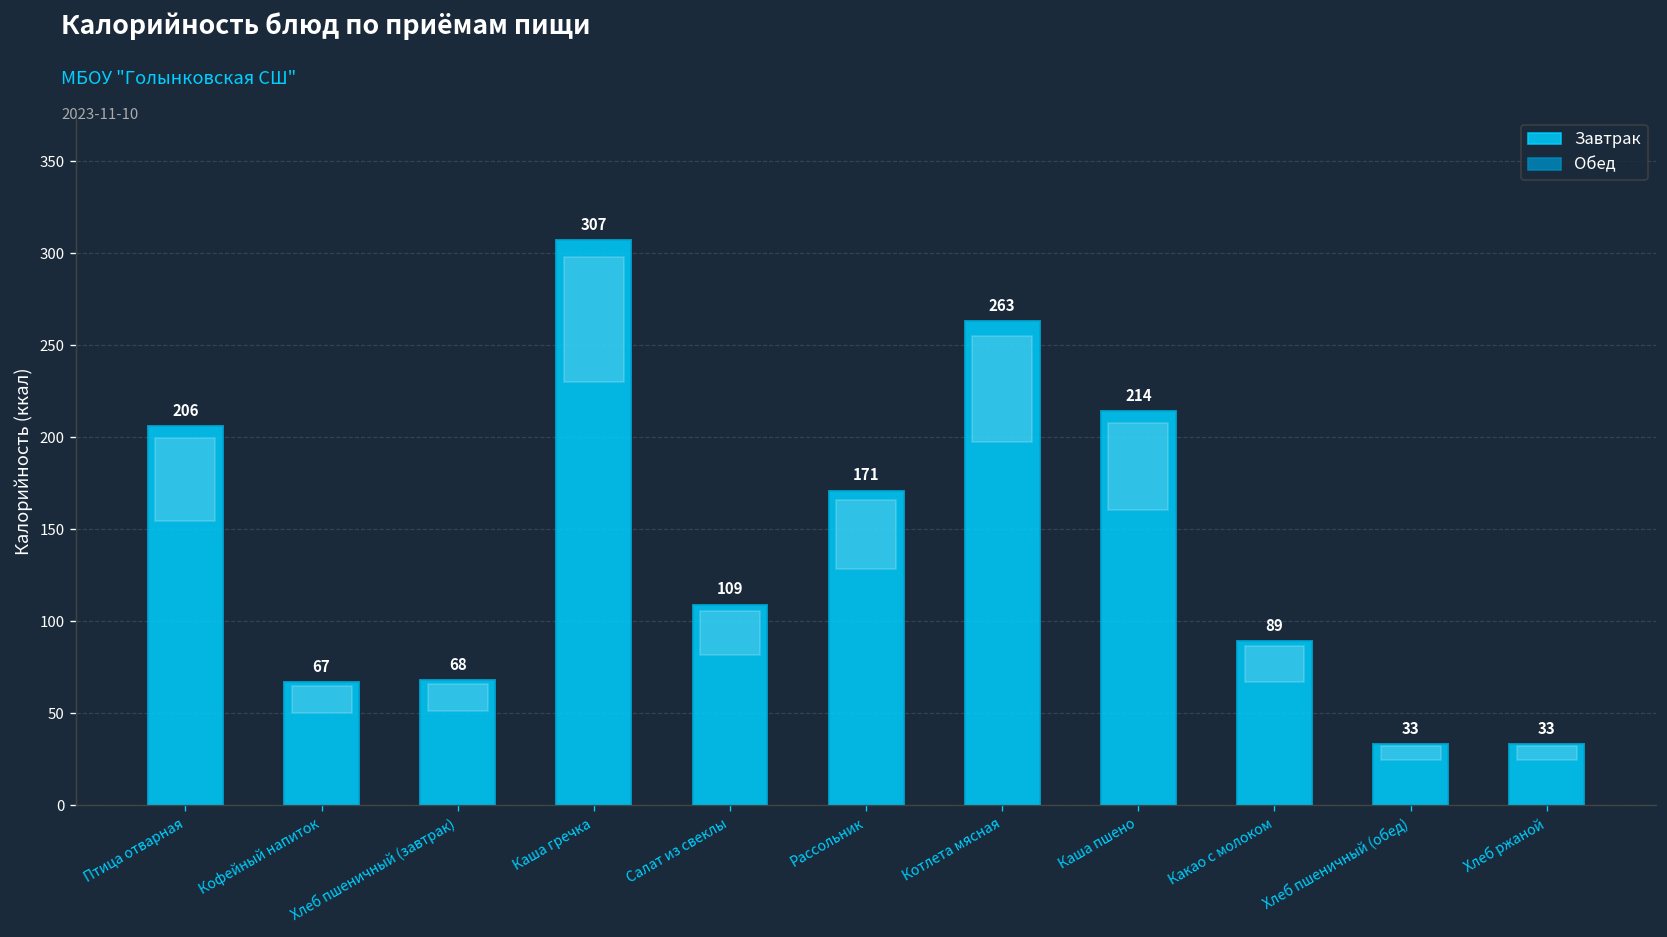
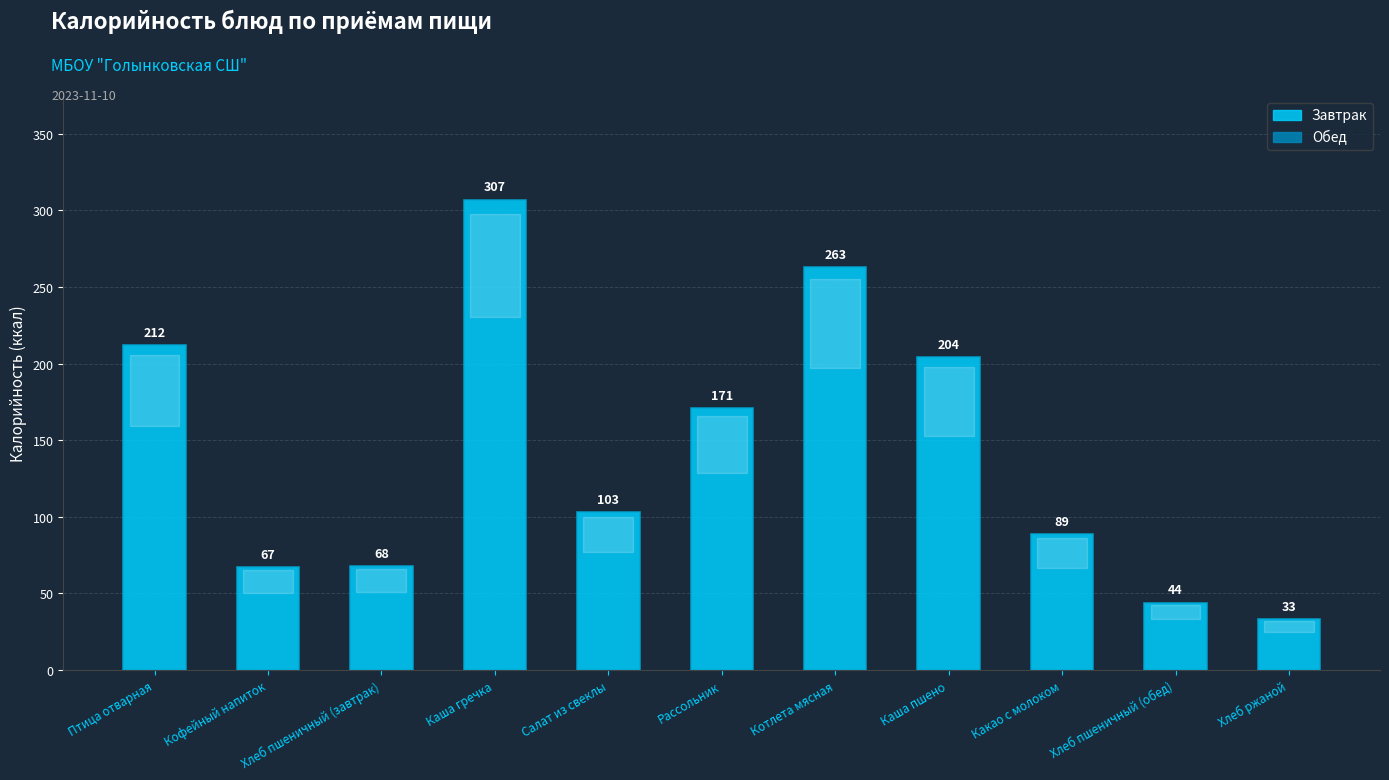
Птица отварная: 206 -> 212
Салат из свеклы: 109 -> 103
Каша пшено: 214 -> 204
Хлеб пшеничный (обед): 33 -> 44
